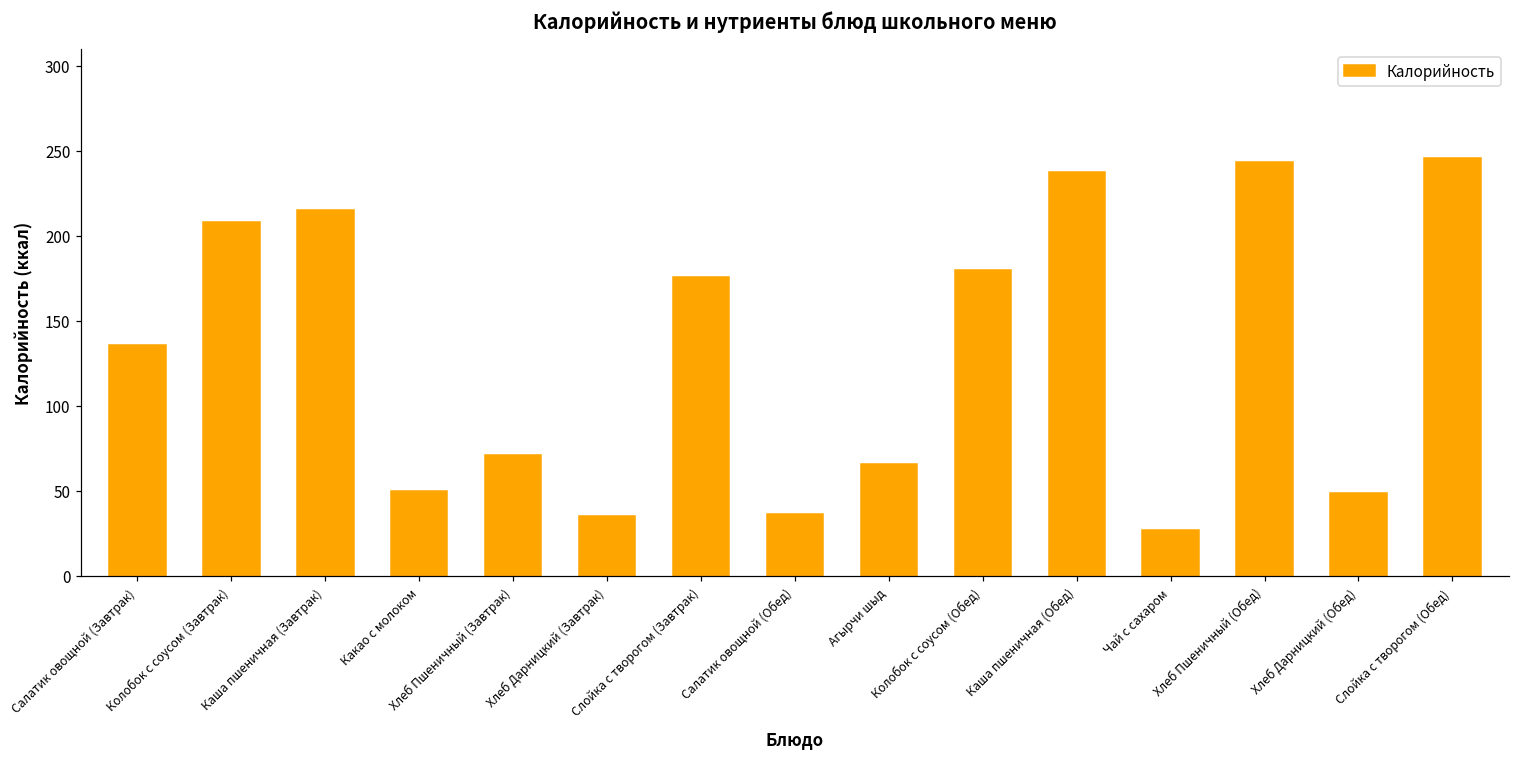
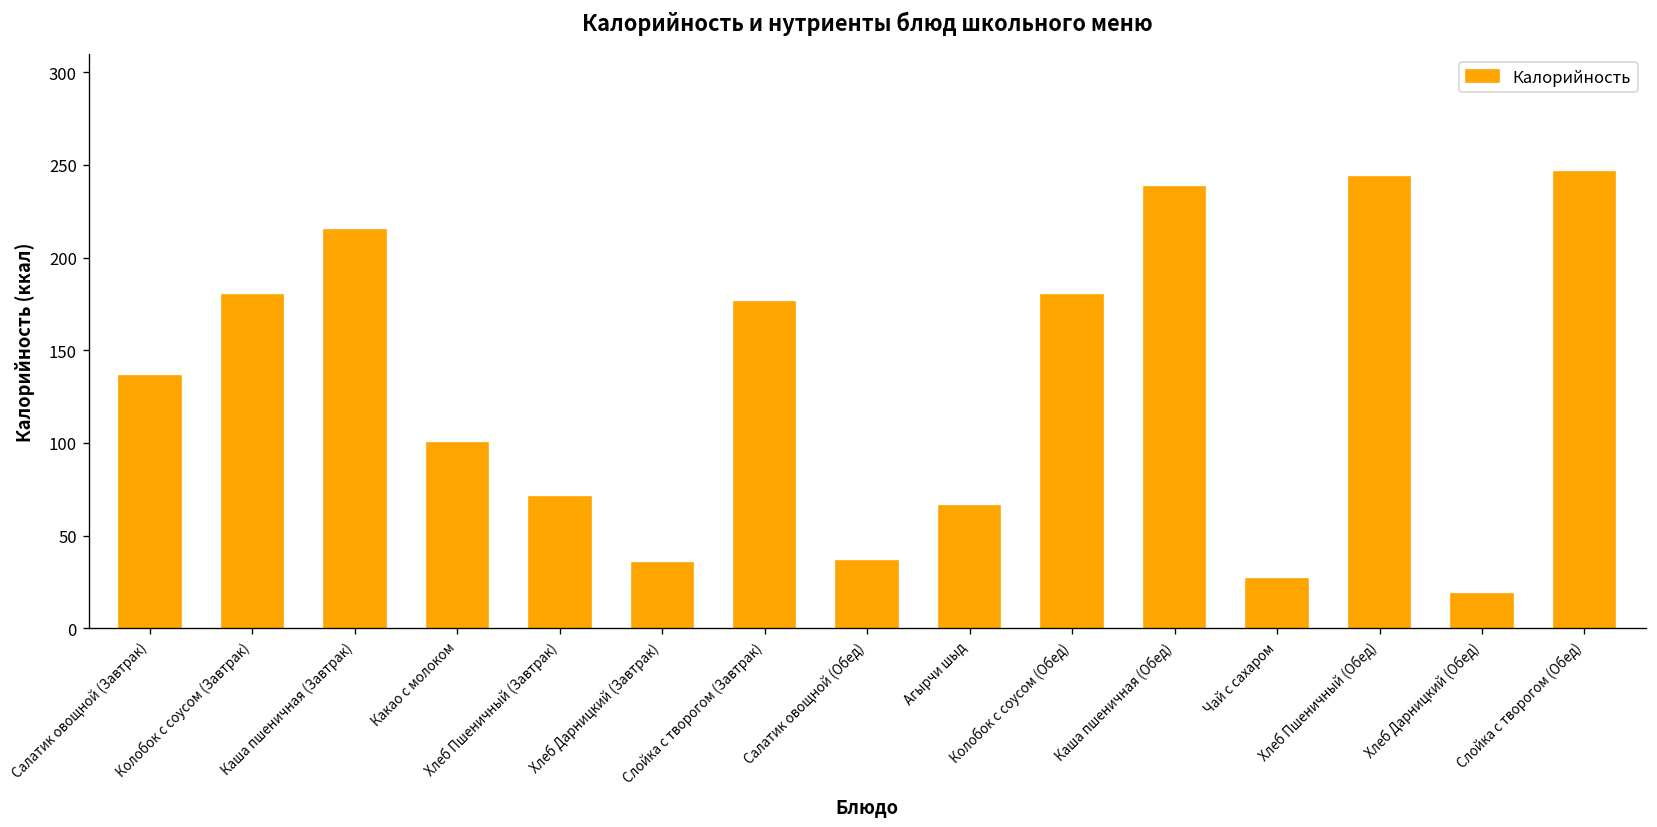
Колобок с соусом (Завтрак): 208 -> 180
Какао с молоком: 50 -> 100
Хлеб Дарницкий (Обед): 49 -> 19
